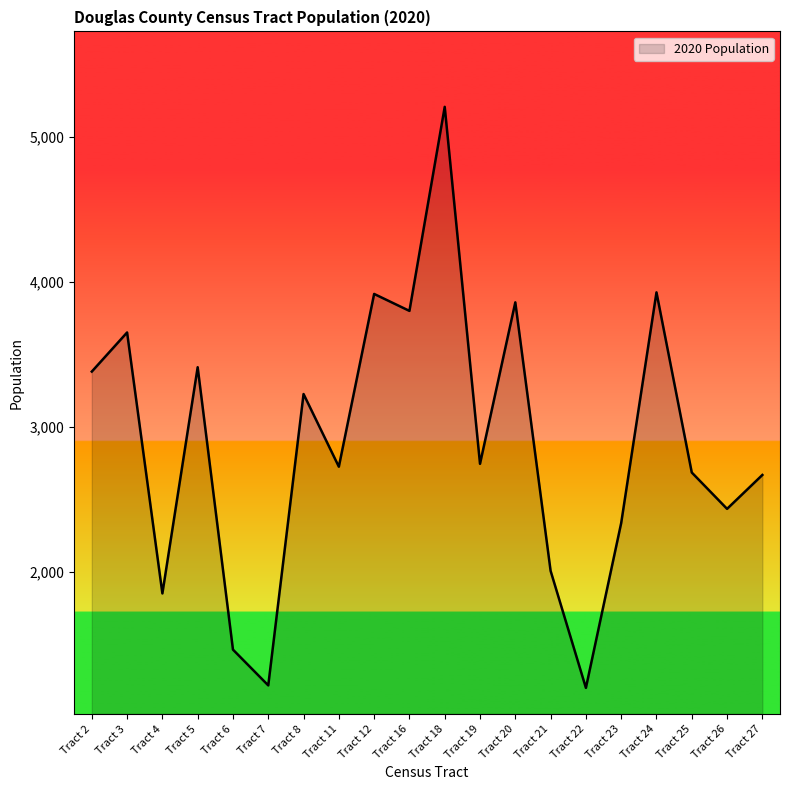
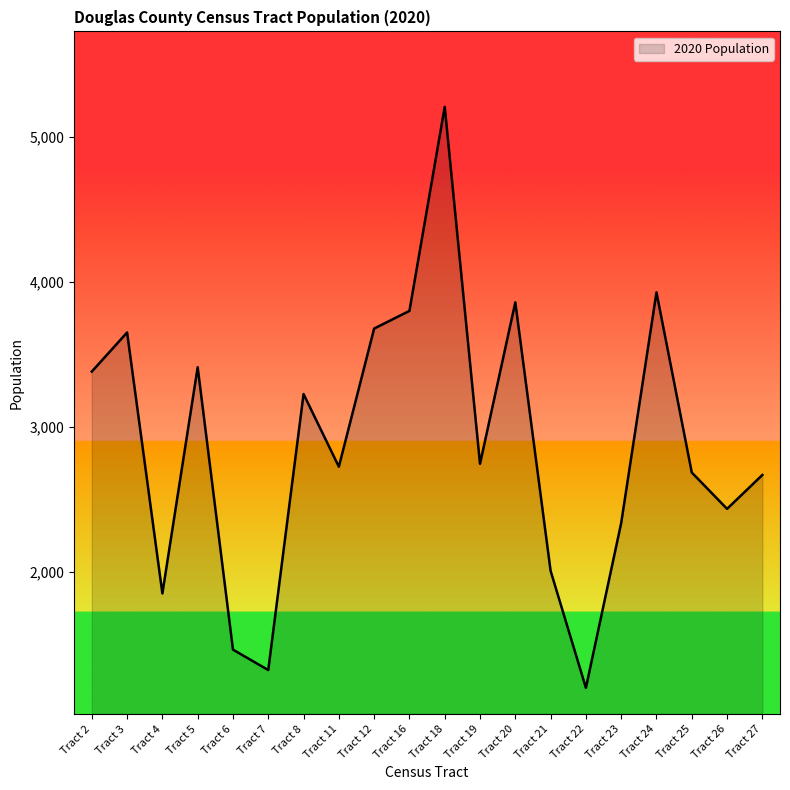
Tract 7: 1,210 -> 1,320
Tract 12: 3,920 -> 3,680
